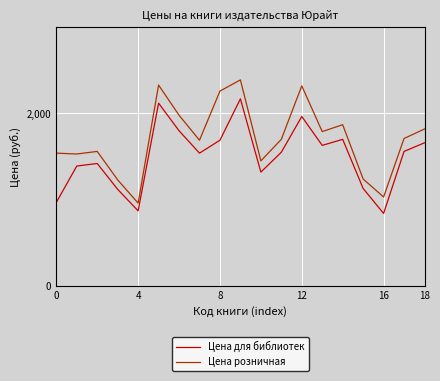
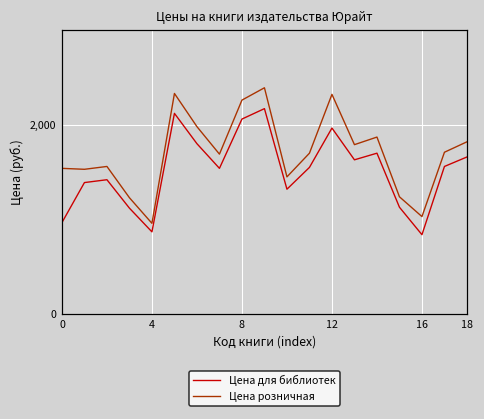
Цена для библиотек, 8: 1,700 -> 2,100
